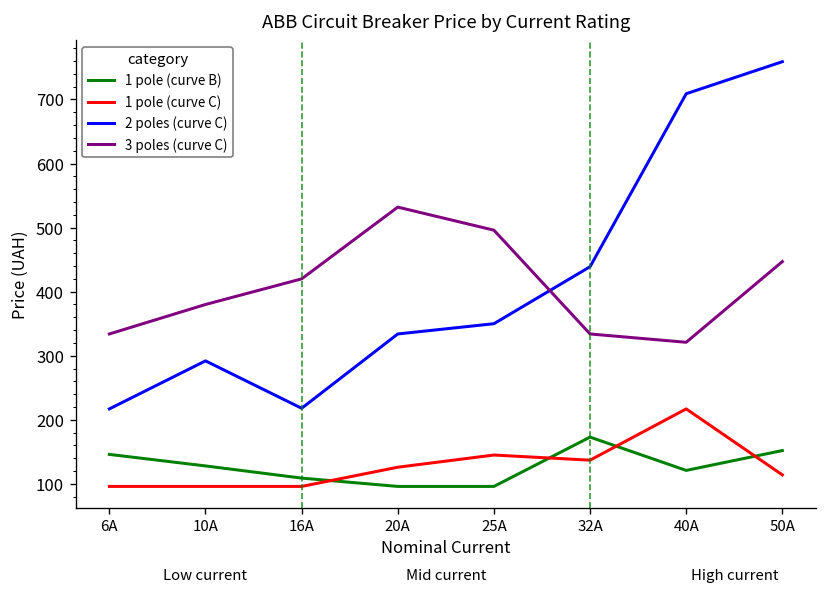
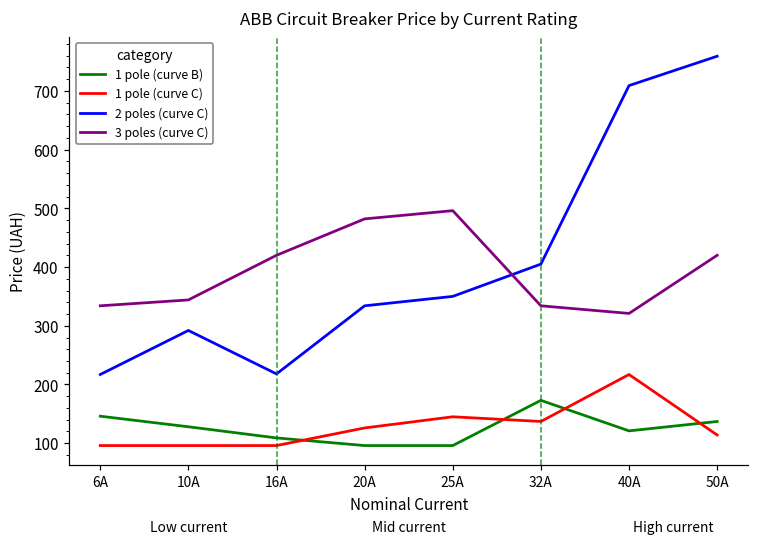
3 poles (curve C), 10A: 380 -> 340
3 poles (curve C), 20A: 530 -> 480
2 poles (curve C), 32A: 440 -> 410
1 pole (curve B), 50A: 150 -> 140
3 poles (curve C), 50A: 450 -> 420
